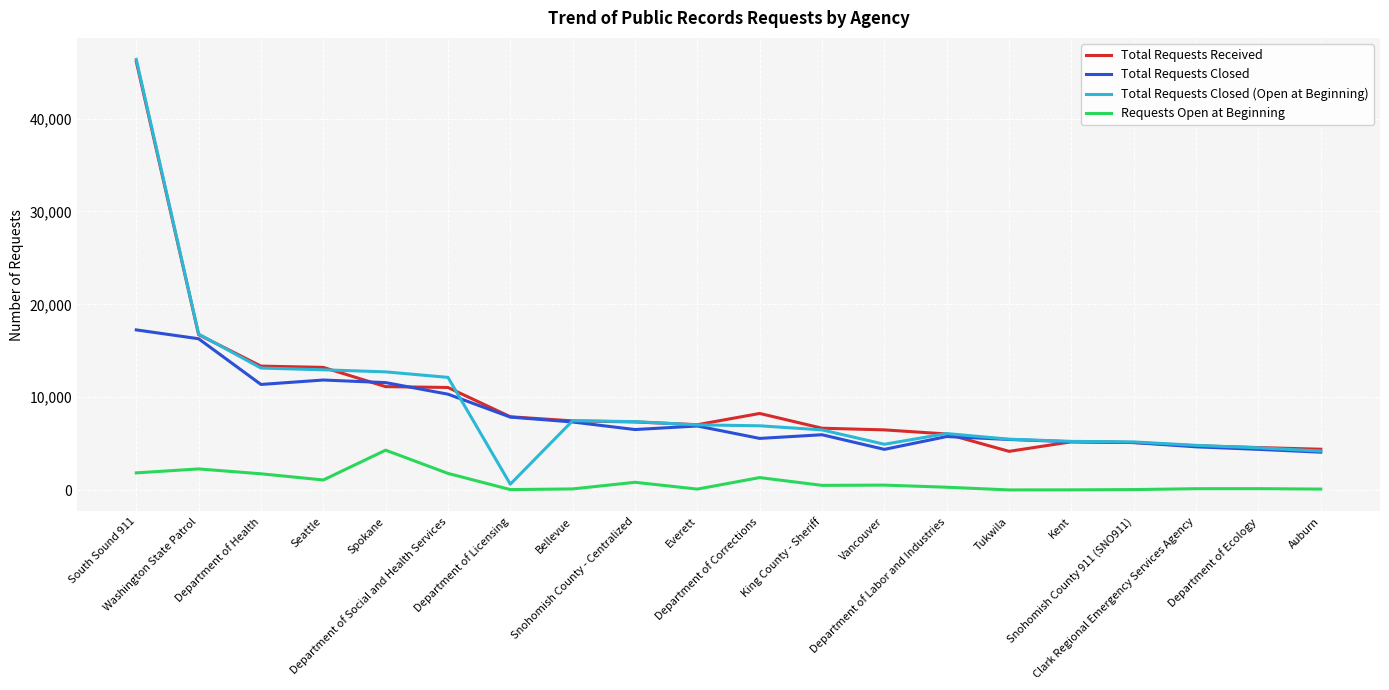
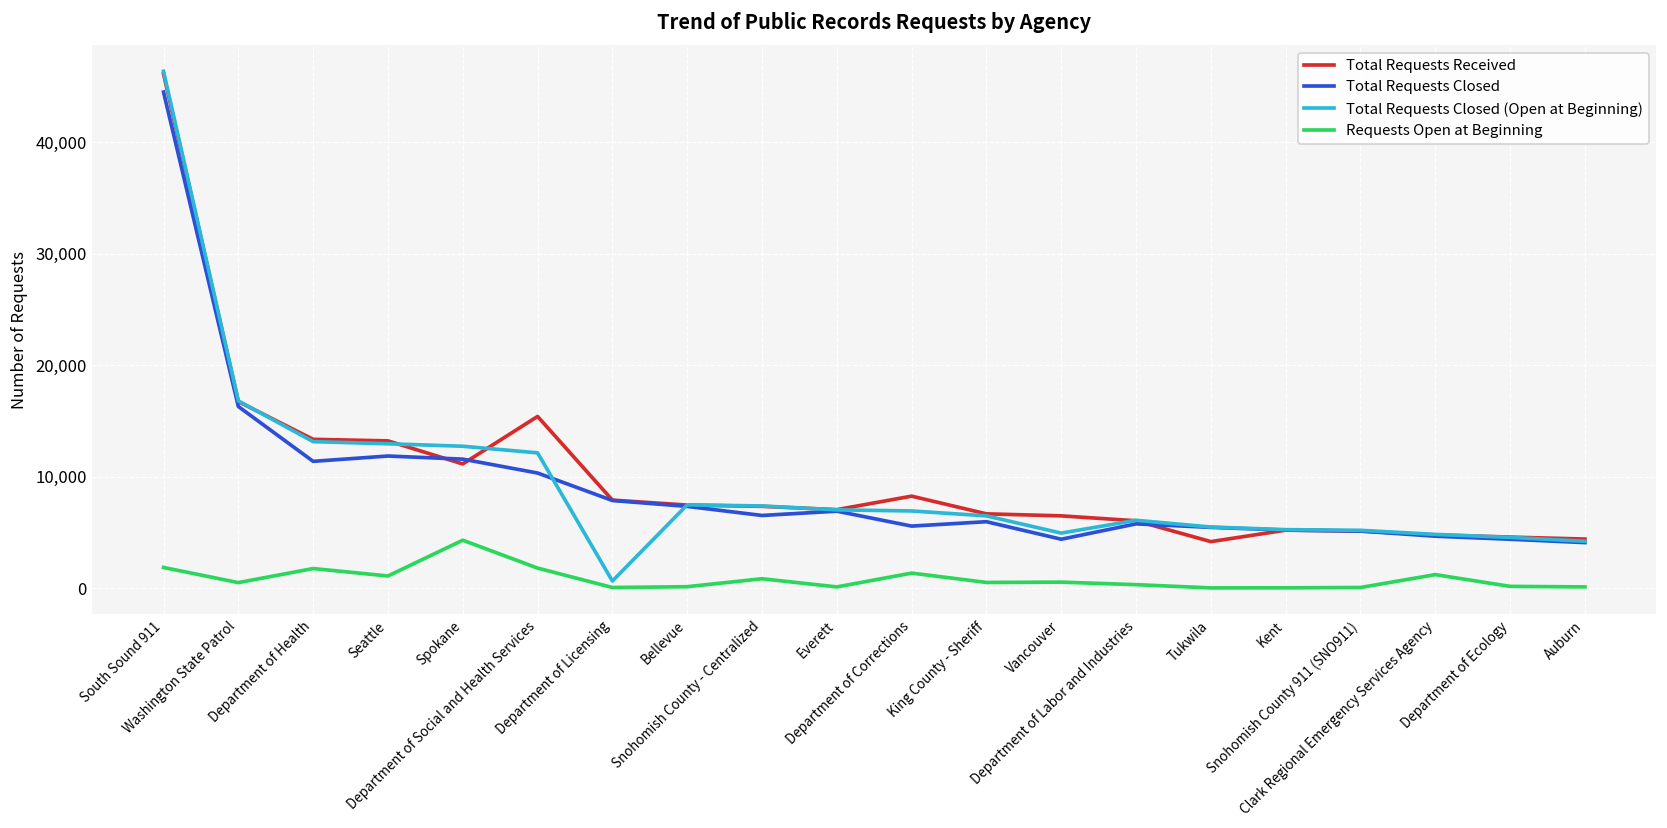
Total Requests Closed, South Sound 911: 17,000 -> 45,000
Requests Open at Beginning, Washington State Patrol: 2,000 -> 1,000
Total Requests Received, Department of Social and Health Services: 11,000 -> 15,000
Requests Open at Beginning, Clark Regional Emergency Services Agency: 0 -> 1,000
